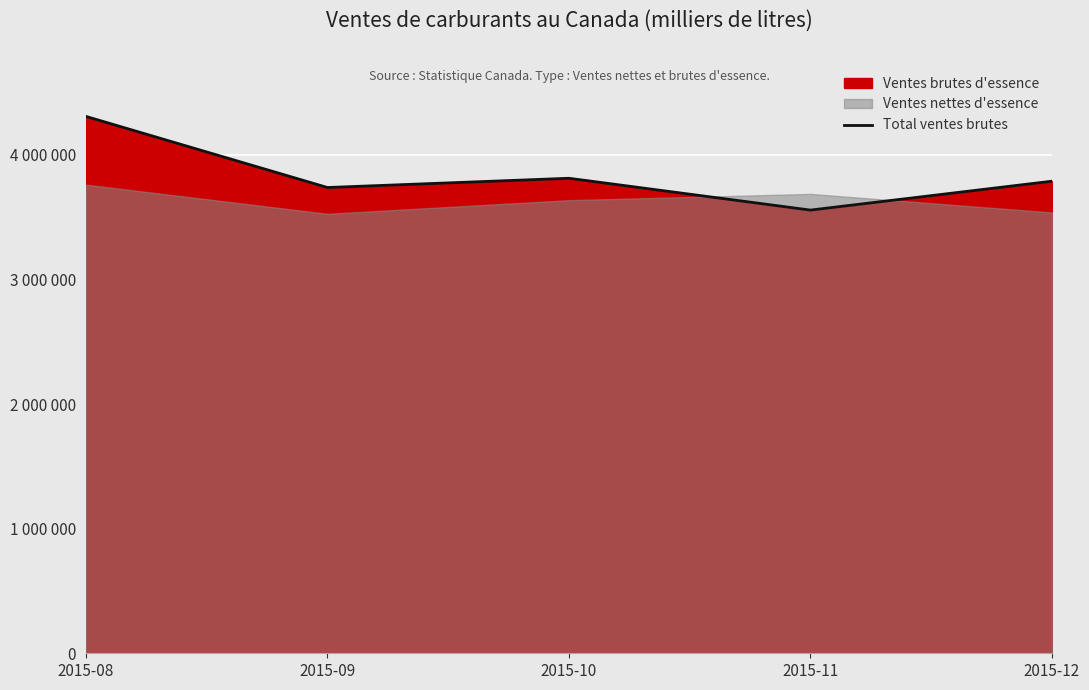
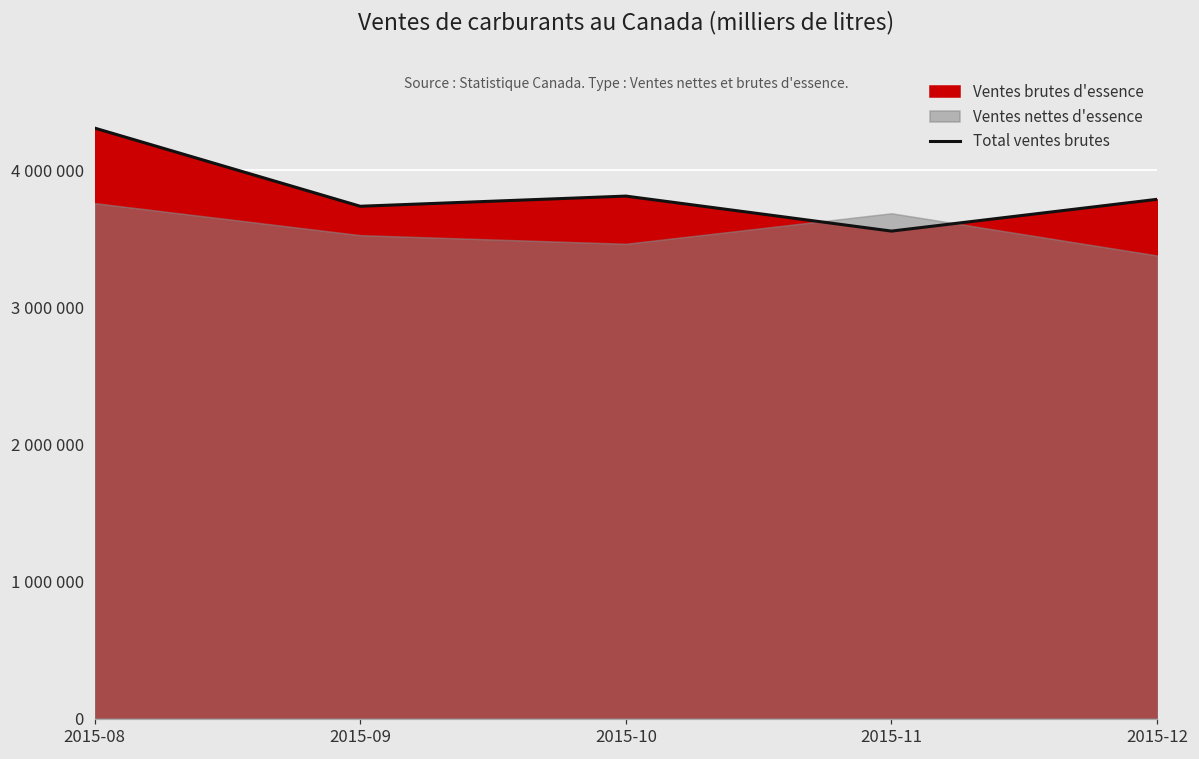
Ventes nettes d'essence, 2015-10: 3640000 -> 3460000
Ventes nettes d'essence, 2015-12: 3540000 -> 3380000
